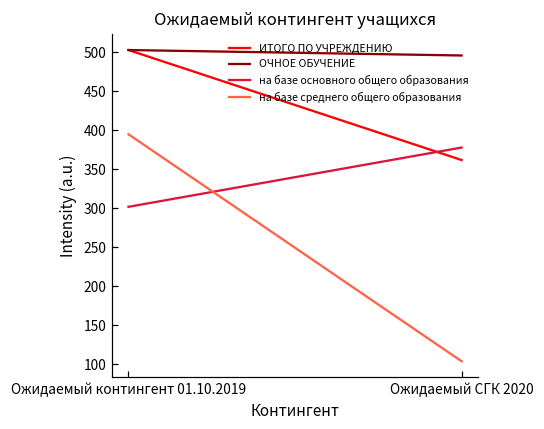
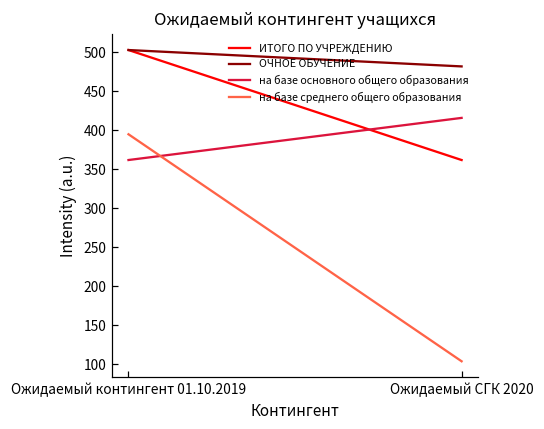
на базе основного общего образования, Ожидаемый контингент 01.10.2019: 300 -> 360
ОЧНОЕ ОБУЧЕНИЕ, Ожидаемый СГК 2020: 500 -> 480
на базе основного общего образования, Ожидаемый СГК 2020: 380 -> 420
